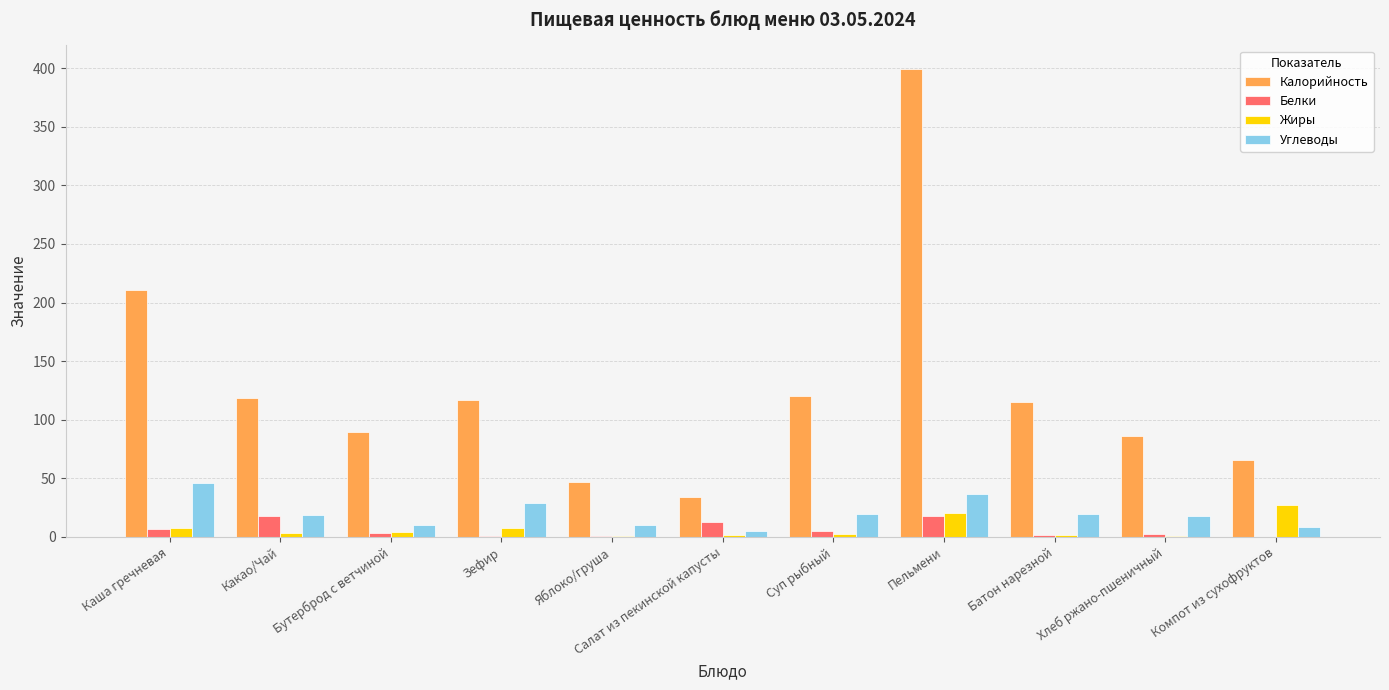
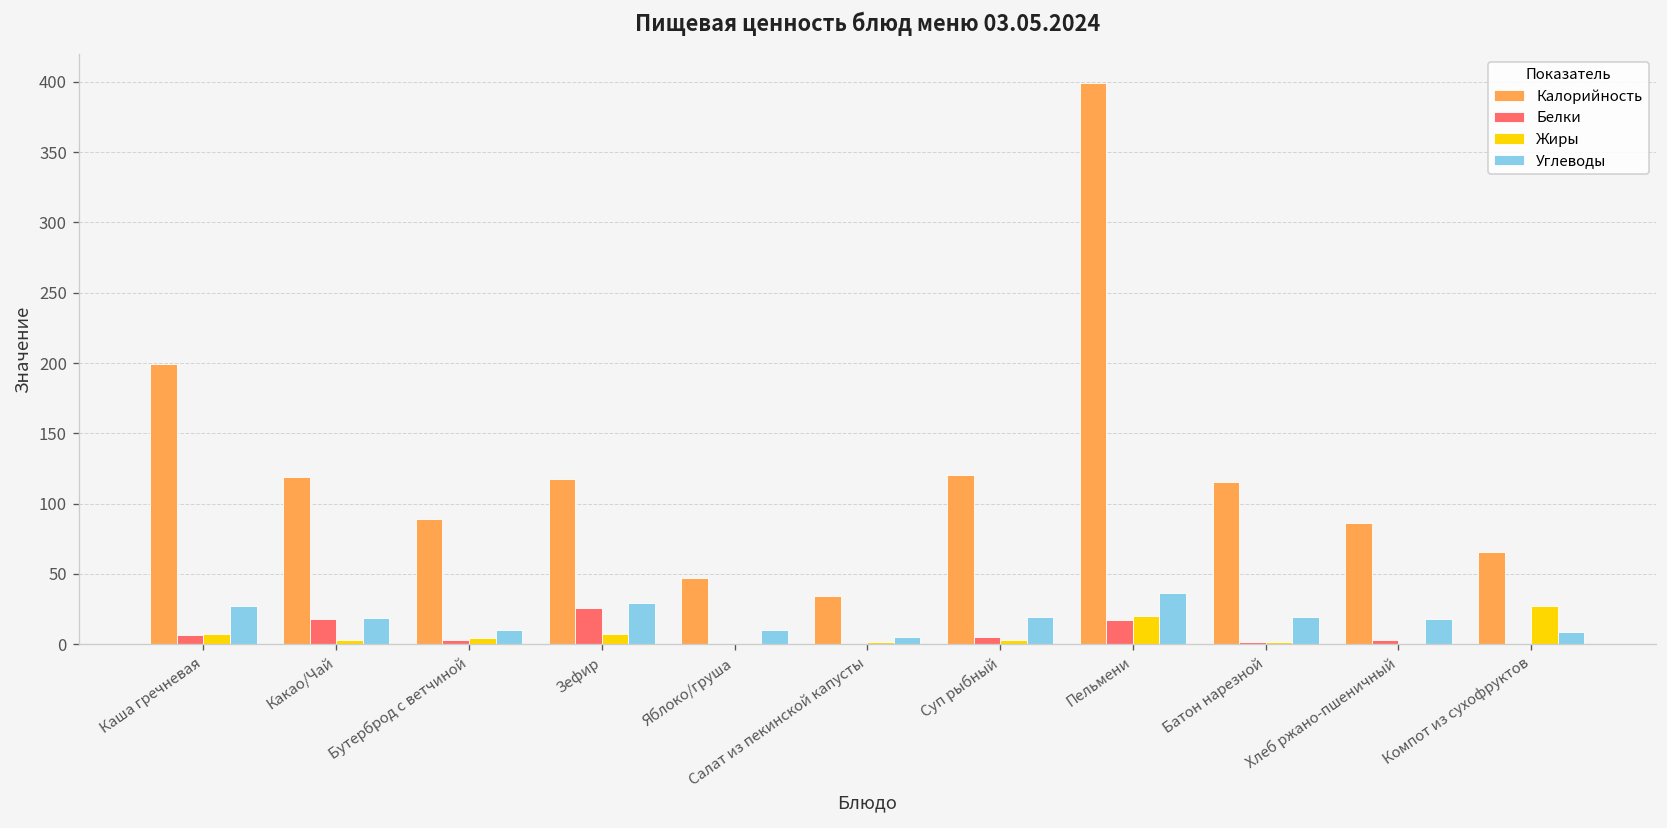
Калорийность, Каша гречневая: 211 -> 200
Углеводы, Каша гречневая: 46 -> 27
Белки, Зефир: 0 -> 26
Белки, Салат из пекинской капусты: 13 -> 0
